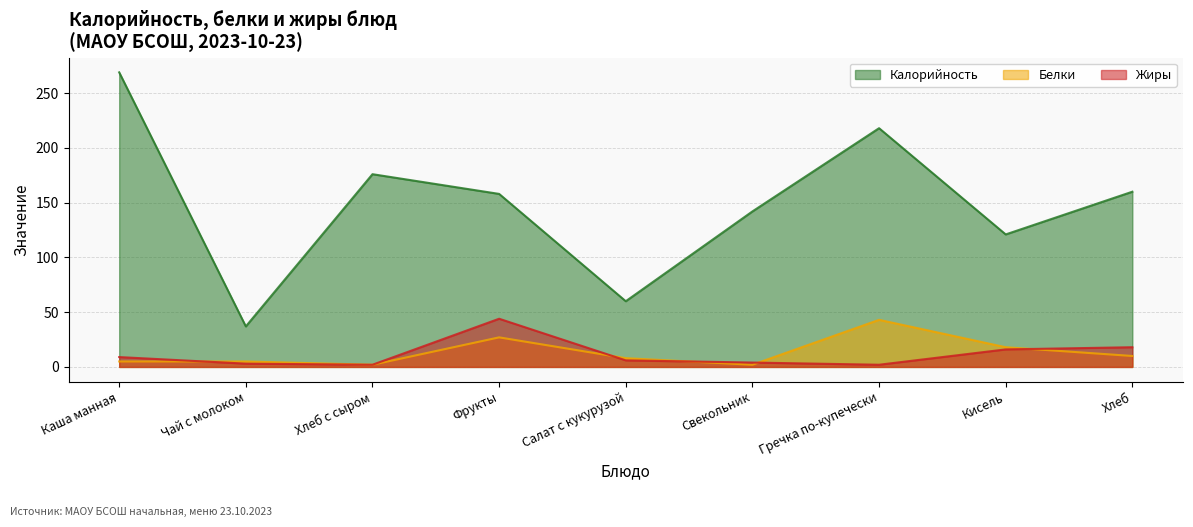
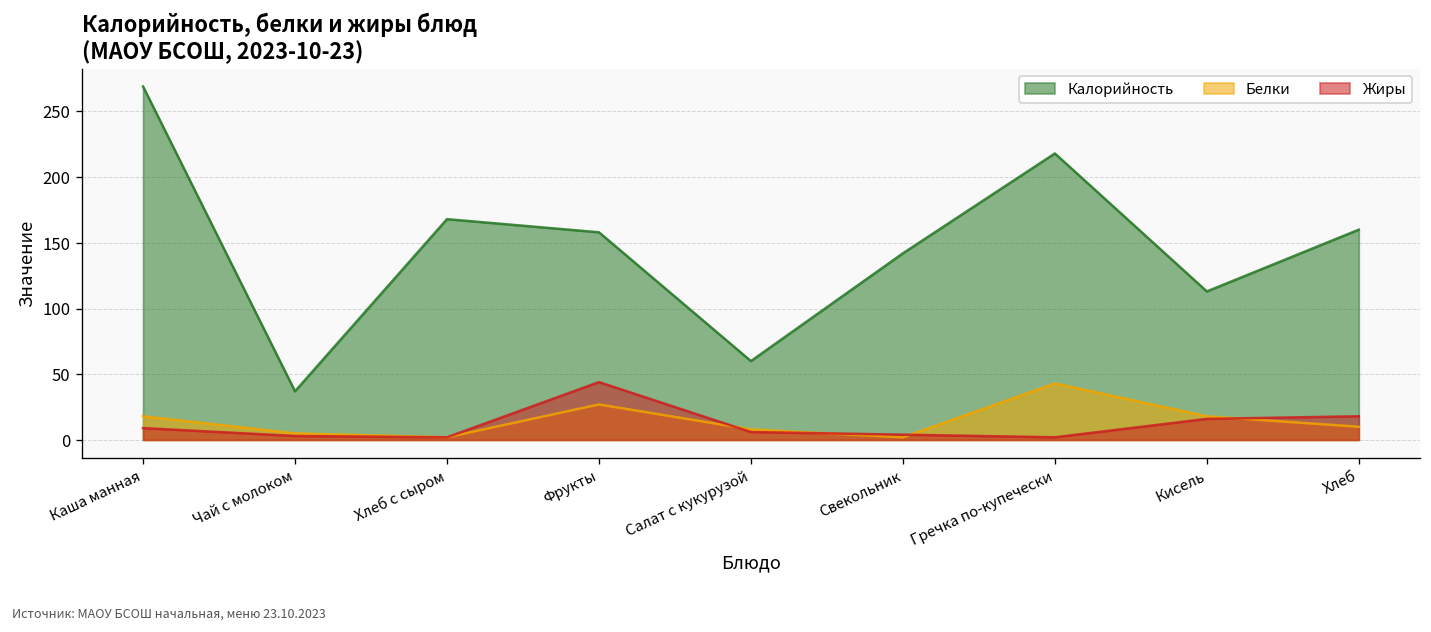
Белки, Каша манная: 5 -> 18
Калорийность, Хлеб с сыром: 176 -> 168
Калорийность, Кисель: 121 -> 113
